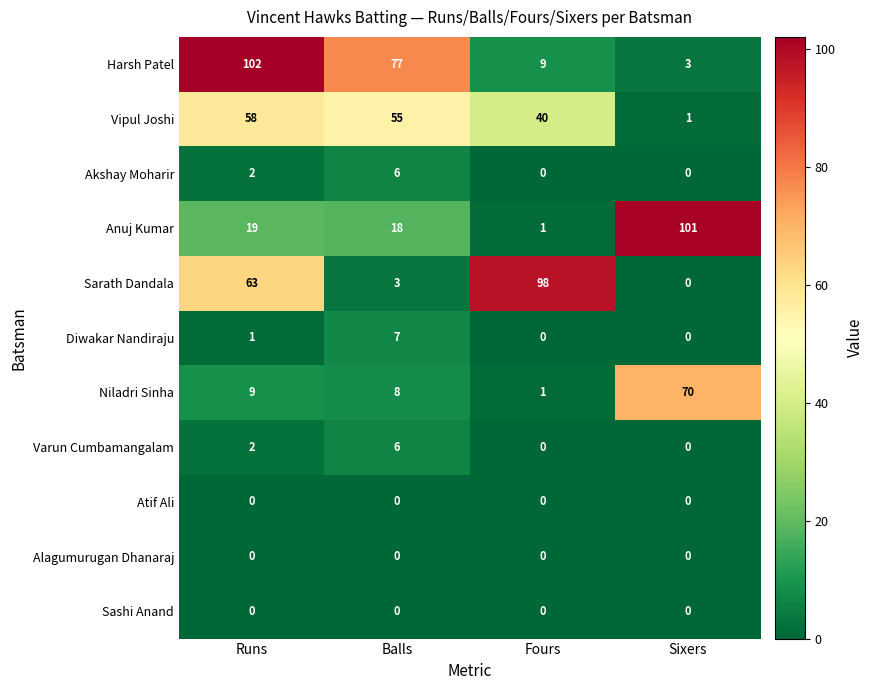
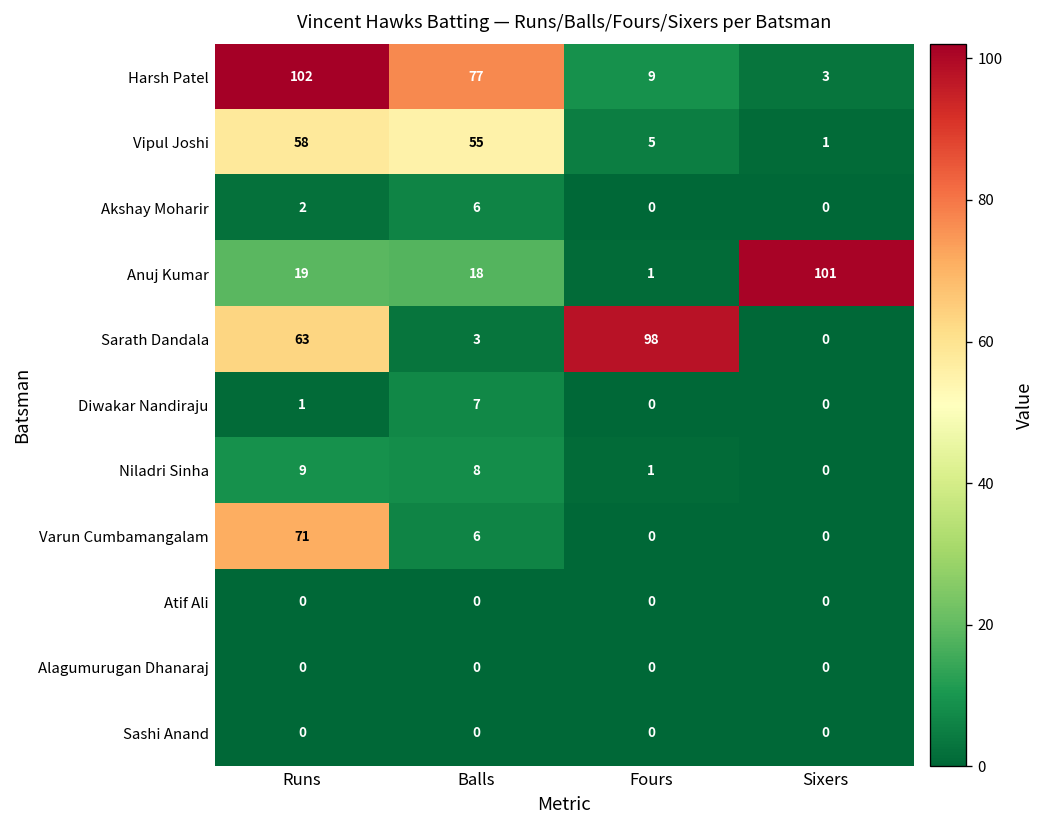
Vipul Joshi, Fours: 40 -> 5
Niladri Sinha, Sixers: 70 -> 0
Varun Cumbamangalam, Runs: 2 -> 71
